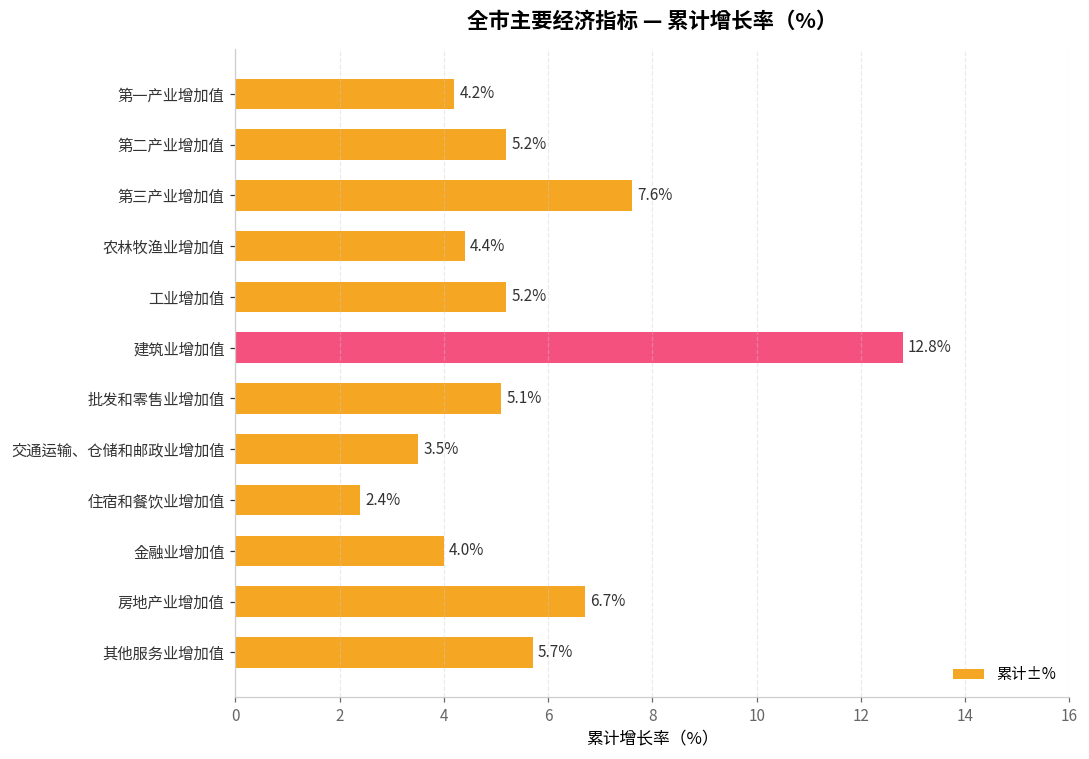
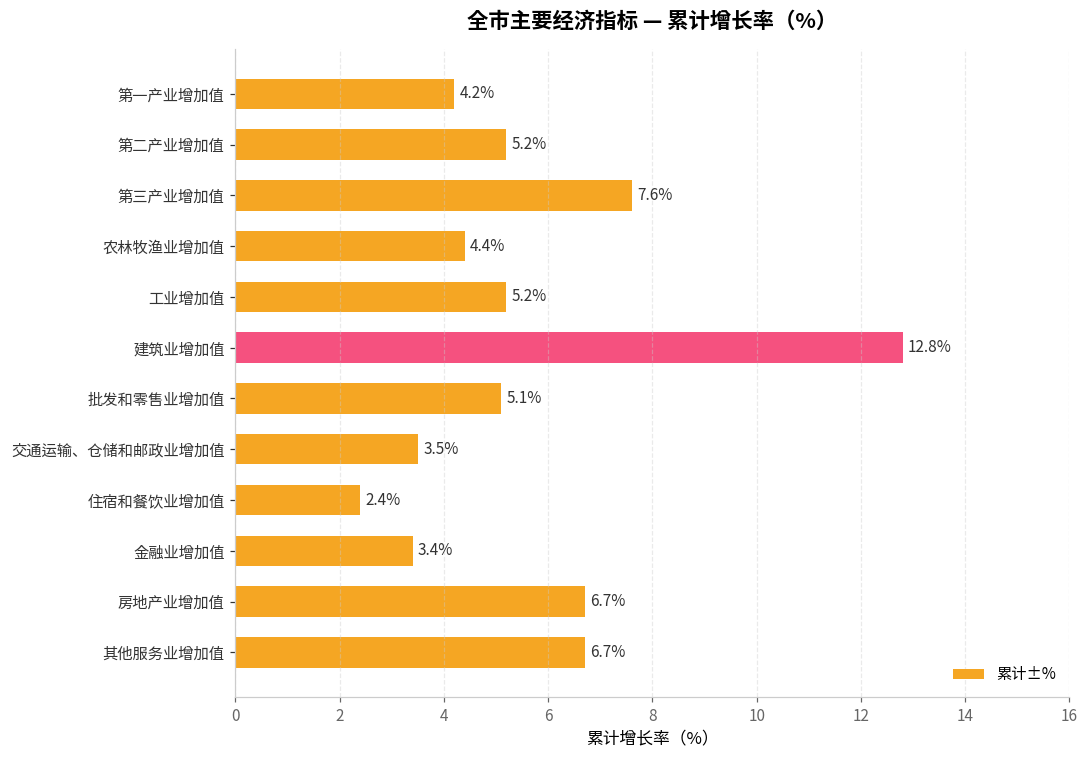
金融业增加值: 4.0% -> 3.4%
其他服务业增加值: 5.7% -> 6.7%
